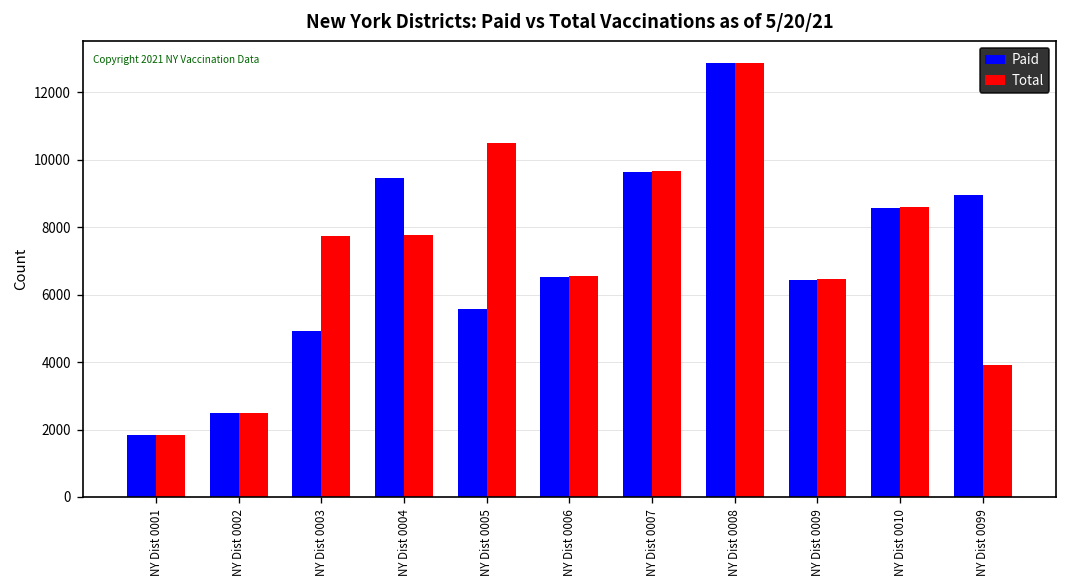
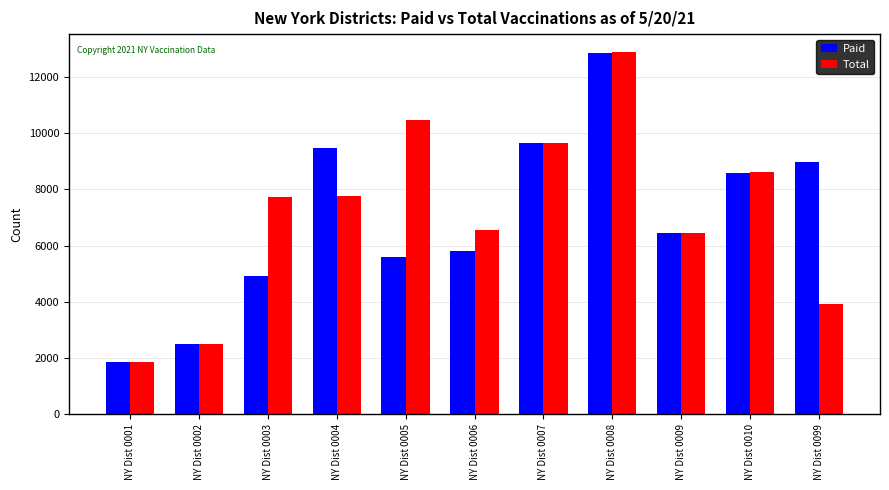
Paid, NY Dist 0006: 6500 -> 5800
